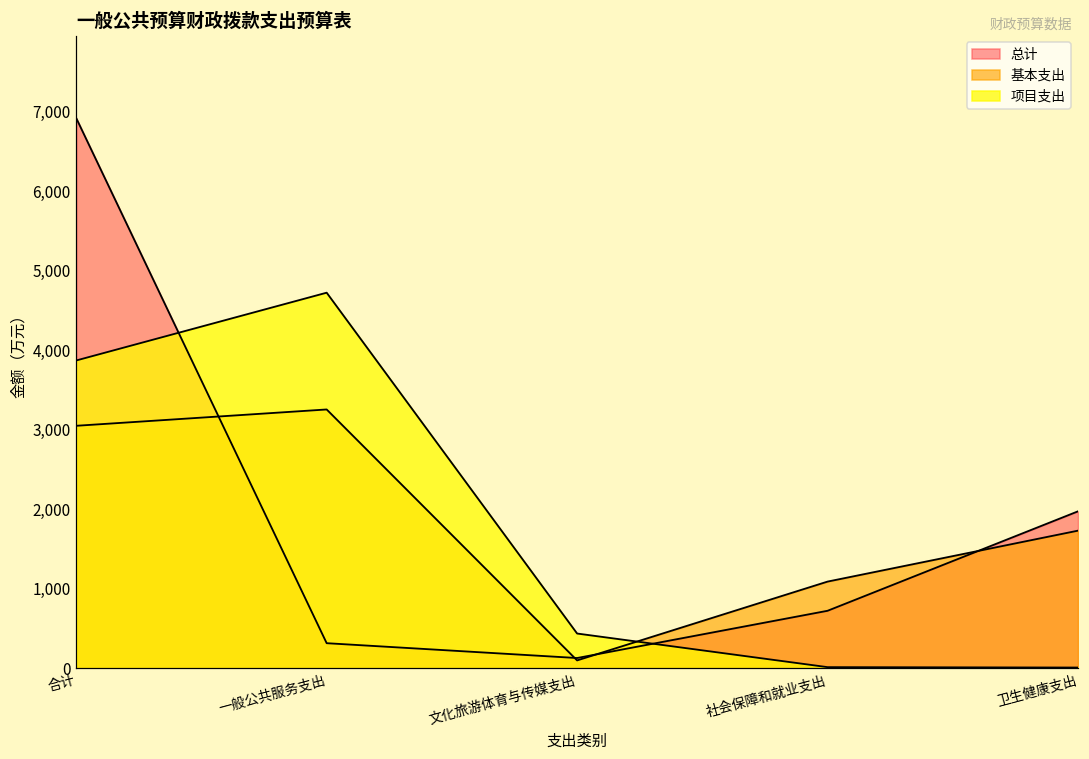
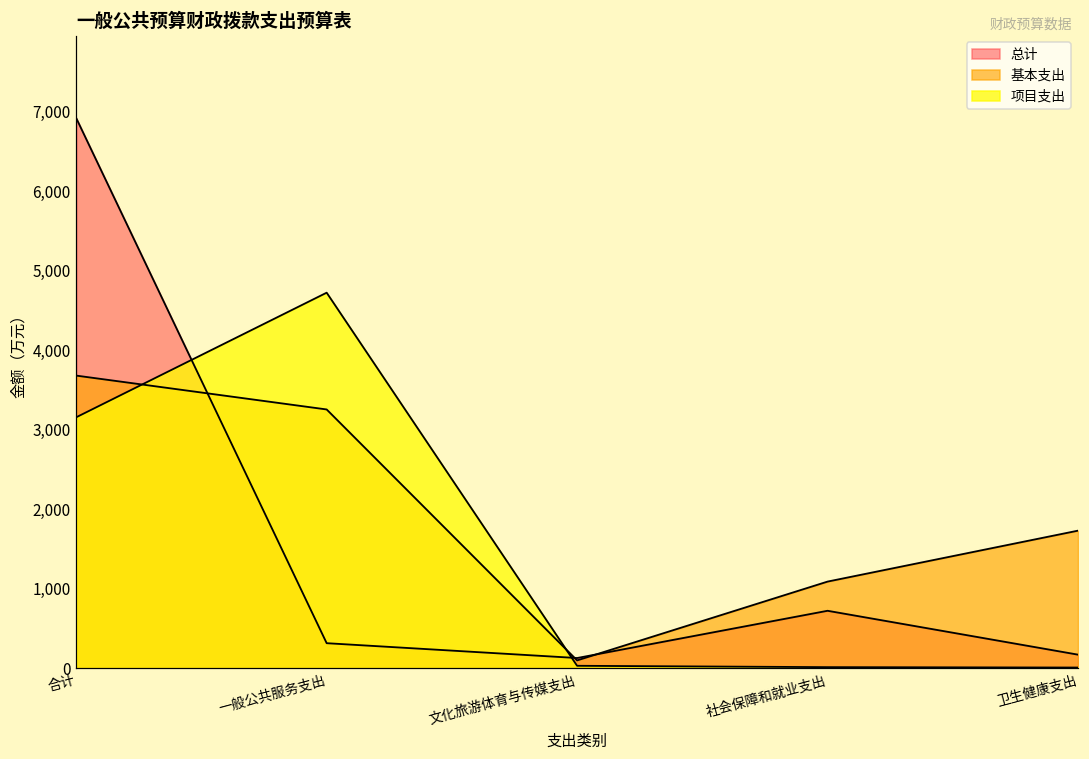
基本支出, 合计: 3,000 -> 3,700
项目支出, 合计: 3,900 -> 3,200
项目支出, 文化旅游体育与传媒支出: 400 -> 0
总计, 卫生健康支出: 2,000 -> 200
